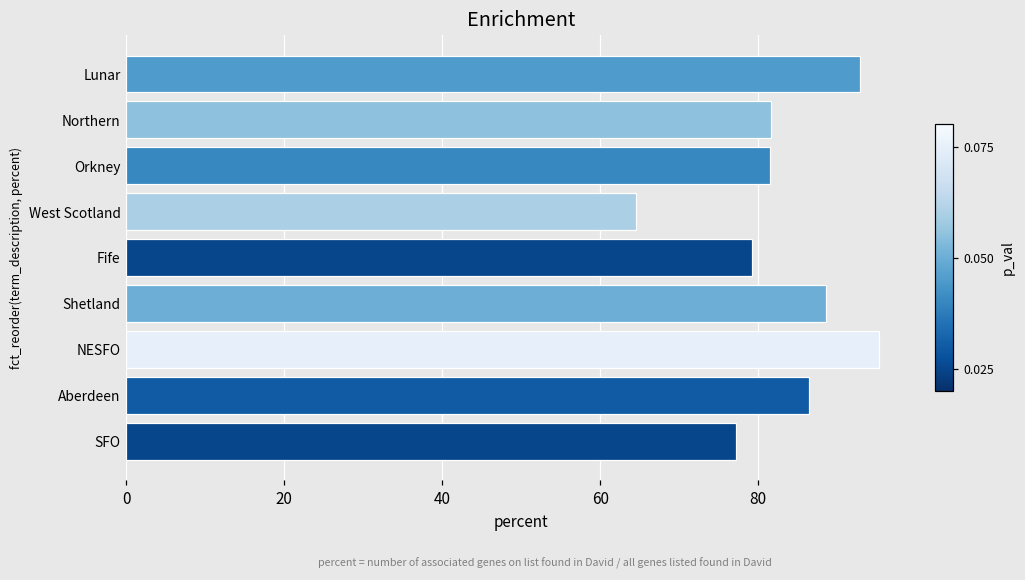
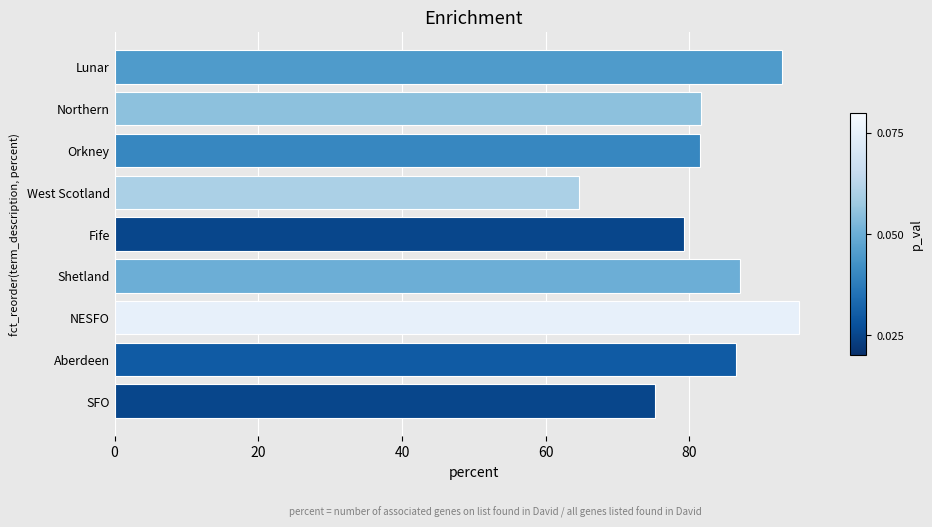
Shetland: 89 -> 87
SFO: 77 -> 75
